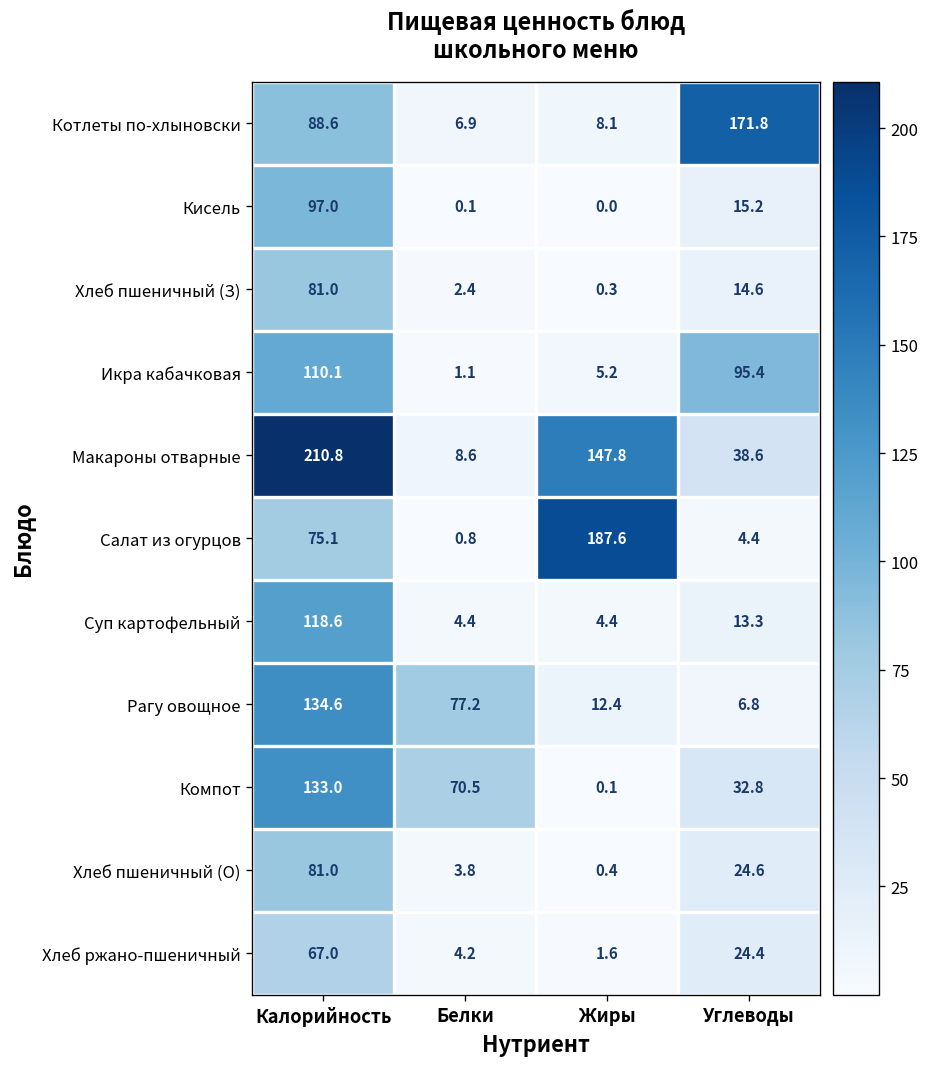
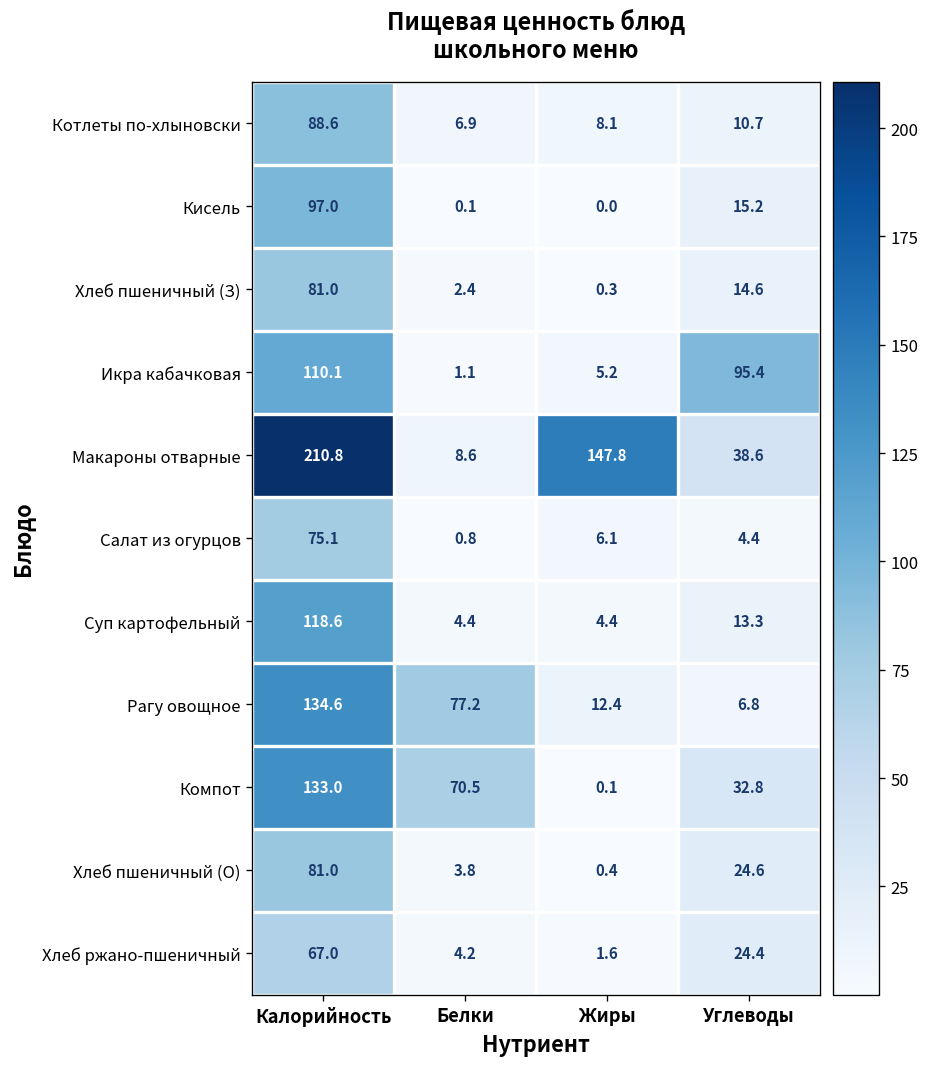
Котлеты по-хлыновски, Углеводы: 171.8 -> 10.7
Салат из огурцов, Жиры: 187.6 -> 6.1
